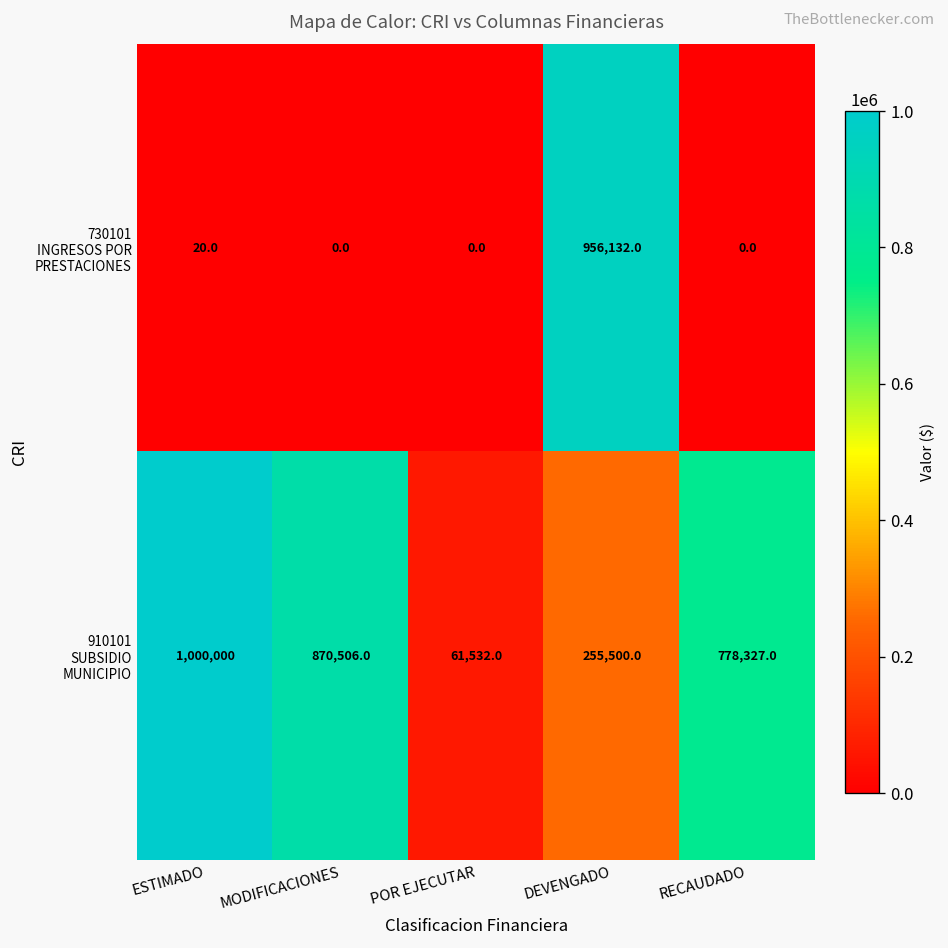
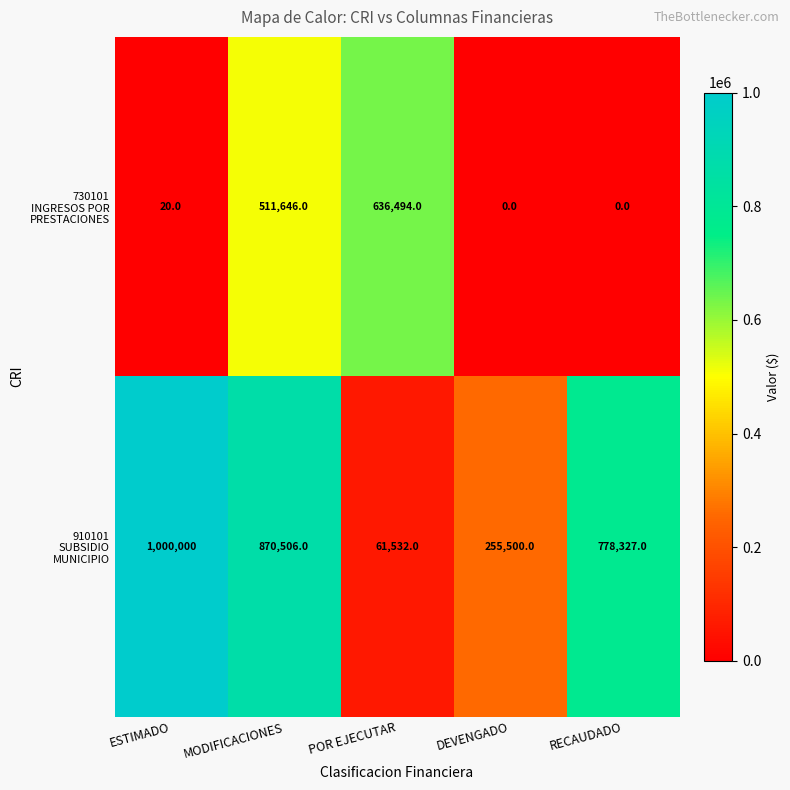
730101 INGRESOS POR PRESTACIONES, MODIFICACIONES: 0.0 -> 511,646.0
730101 INGRESOS POR PRESTACIONES, POR EJECUTAR: 0.0 -> 636,494.0
730101 INGRESOS POR PRESTACIONES, DEVENGADO: 956,132.0 -> 0.0
